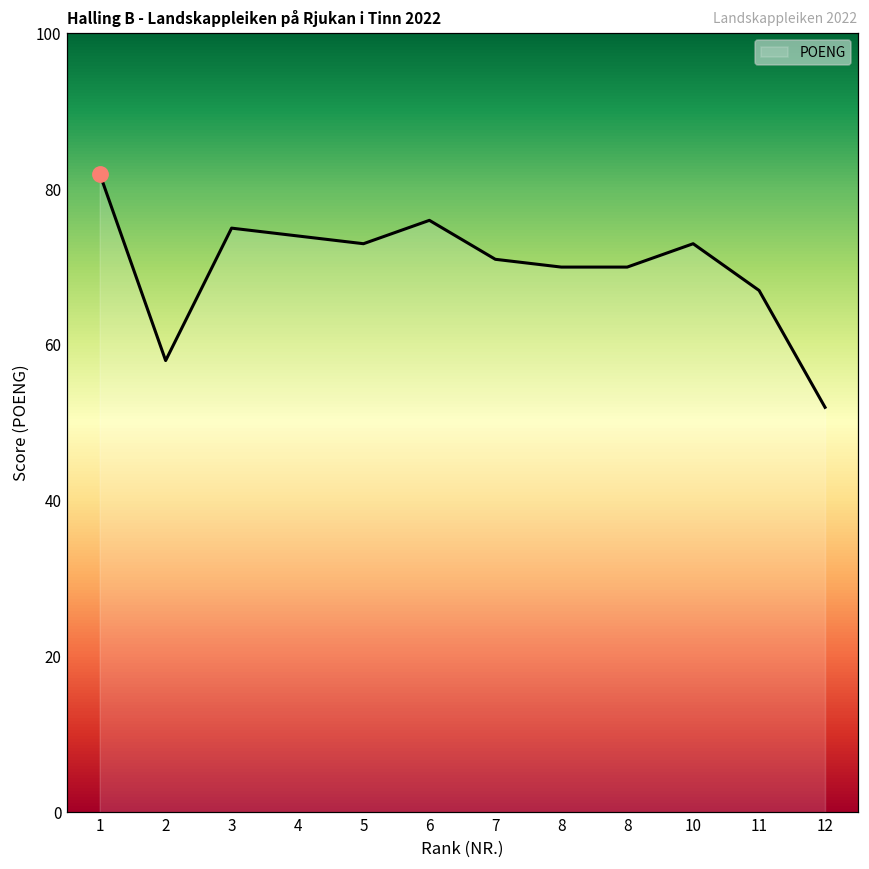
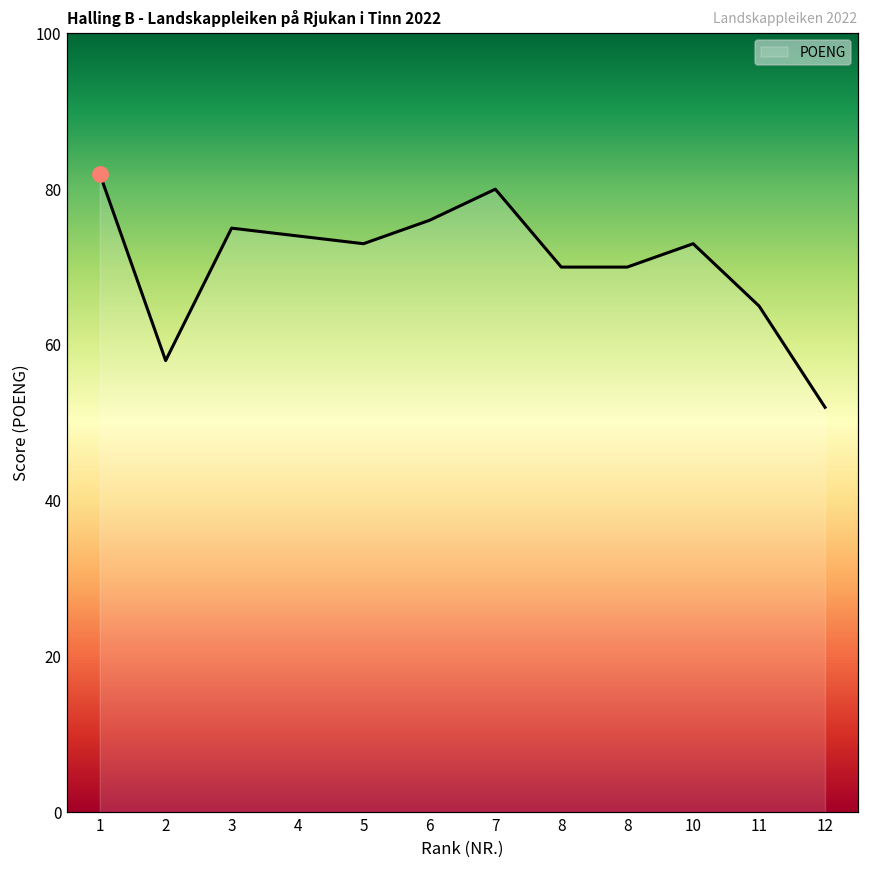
POENG, 7: 71 -> 80
POENG, 11: 67 -> 65
